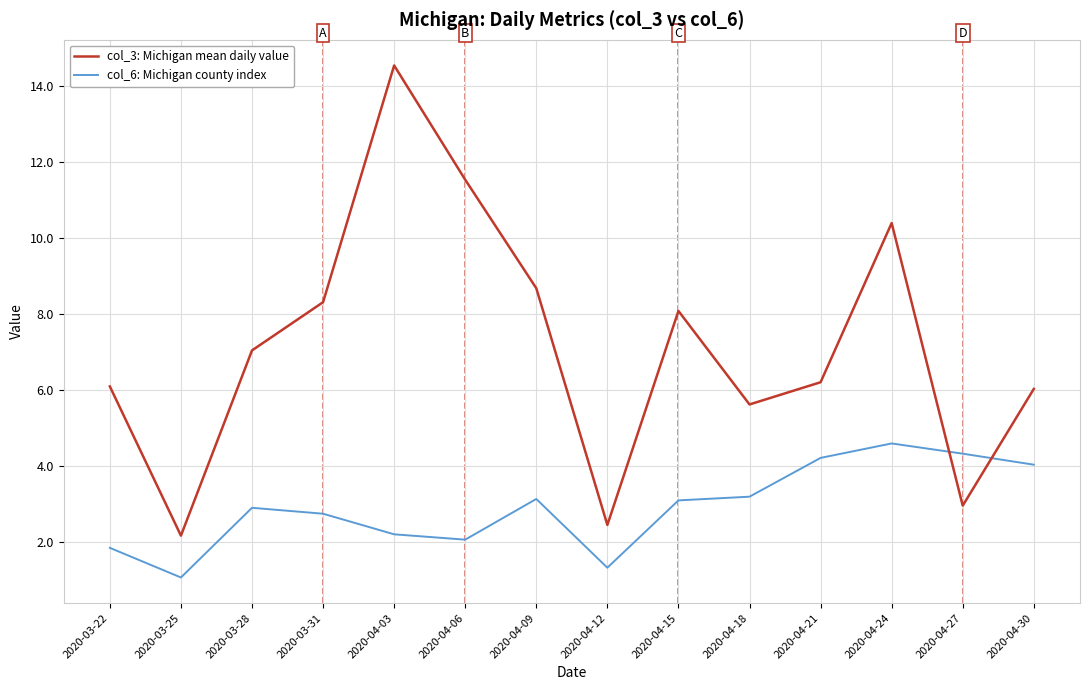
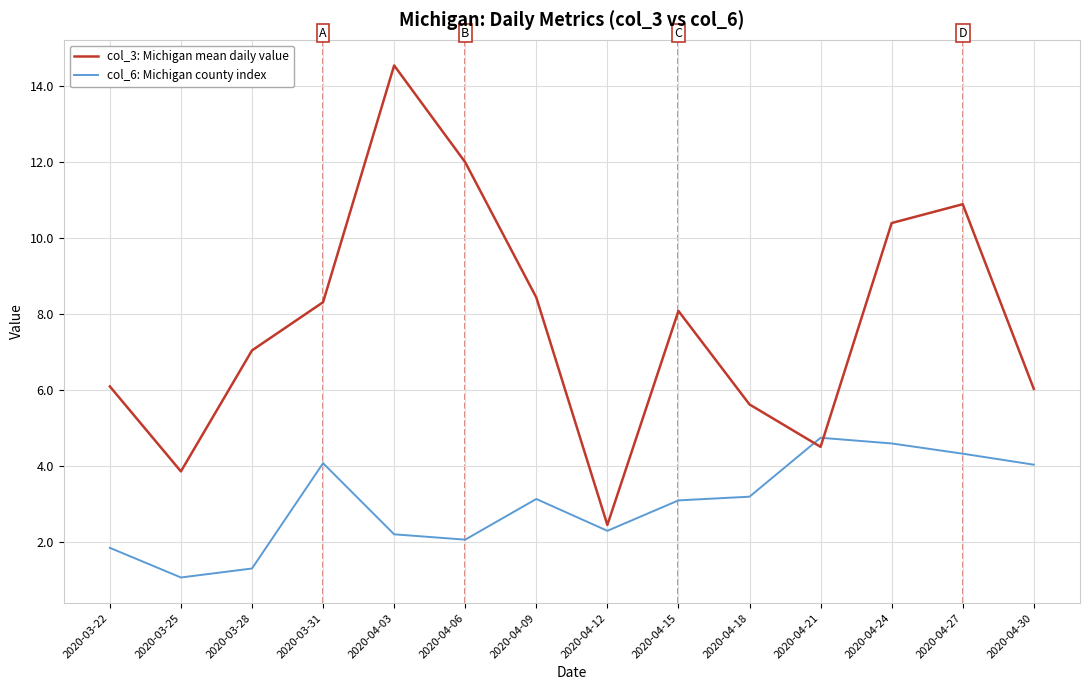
col_3: Michigan mean daily value, 2020-03-25: 2.2 -> 3.9
col_6: Michigan county index, 2020-03-28: 2.9 -> 1.3
col_6: Michigan county index, 2020-03-31: 2.7 -> 4.1
col_3: Michigan mean daily value, 2020-04-06: 11.5 -> 12.0
col_3: Michigan mean daily value, 2020-04-09: 8.7 -> 8.4
col_6: Michigan county index, 2020-04-12: 1.3 -> 2.3
col_3: Michigan mean daily value, 2020-04-21: 6.2 -> 4.5
col_6: Michigan county index, 2020-04-21: 4.2 -> 4.7
col_3: Michigan mean daily value, 2020-04-27: 3.0 -> 10.9
